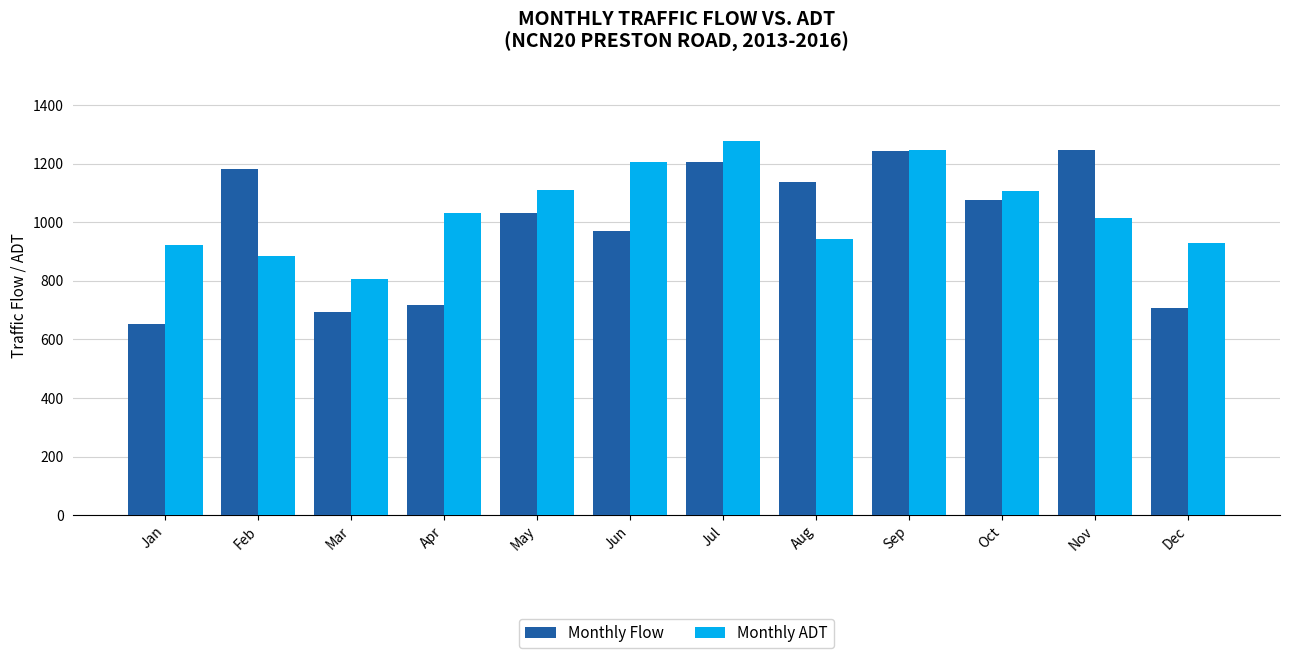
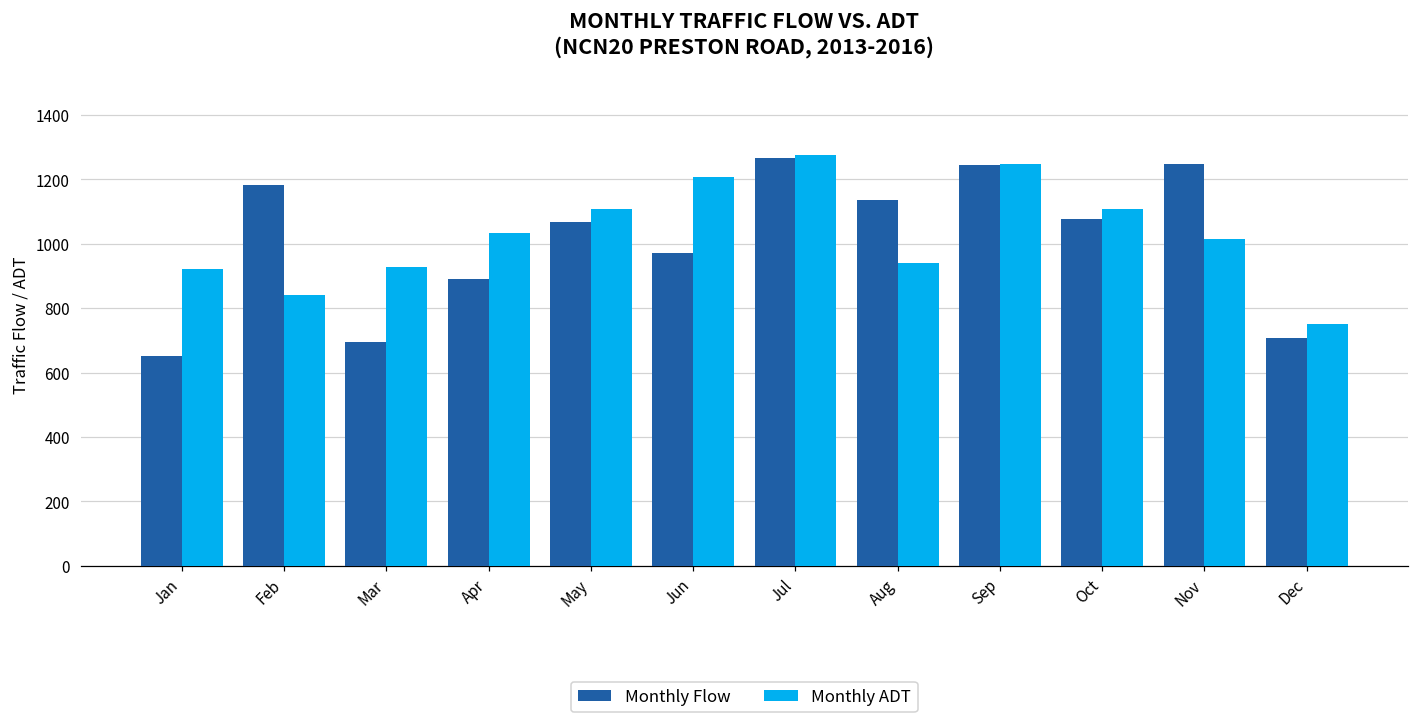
Monthly ADT, Feb: 890 -> 840
Monthly ADT, Mar: 800 -> 930
Monthly Flow, Apr: 720 -> 890
Monthly Flow, May: 1030 -> 1070
Monthly Flow, Jul: 1210 -> 1270
Monthly ADT, Dec: 930 -> 750
